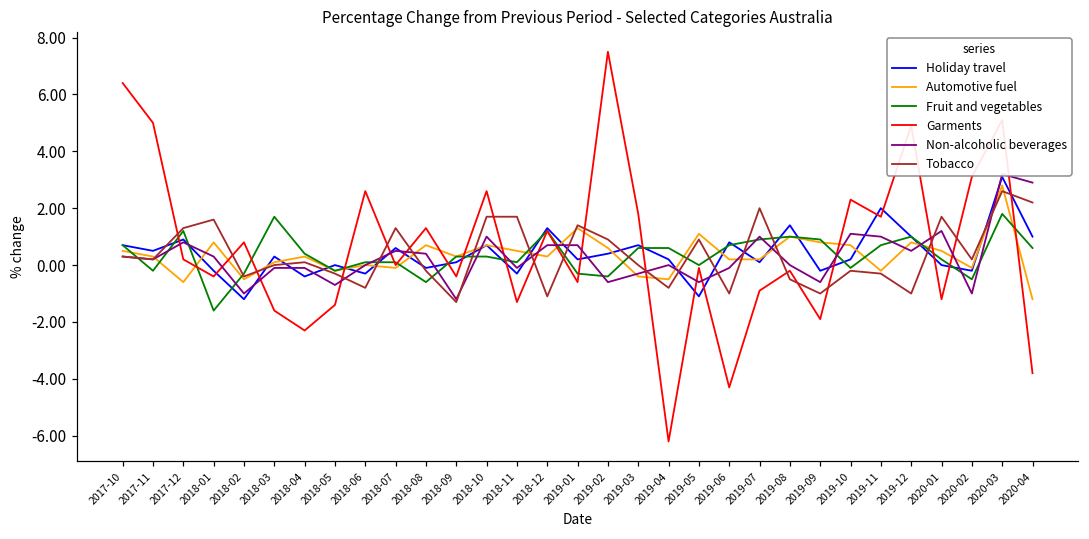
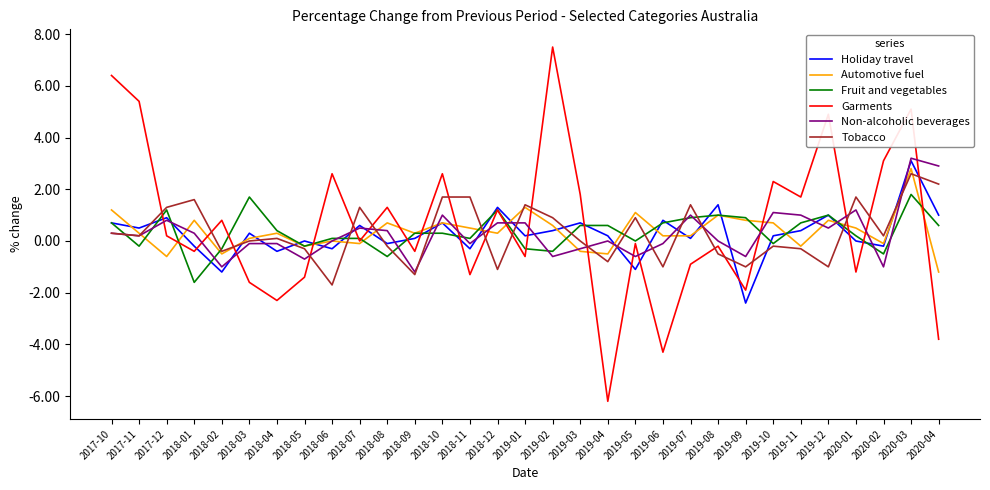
Automotive fuel, 2017-10: 0.5 -> 1.2
Garments, 2017-11: 5.0 -> 5.4
Tobacco, 2018-06: -0.8 -> -1.7
Tobacco, 2019-07: 2.0 -> 1.4
Holiday travel, 2019-09: -0.2 -> -2.4
Holiday travel, 2019-11: 2.0 -> 0.4
